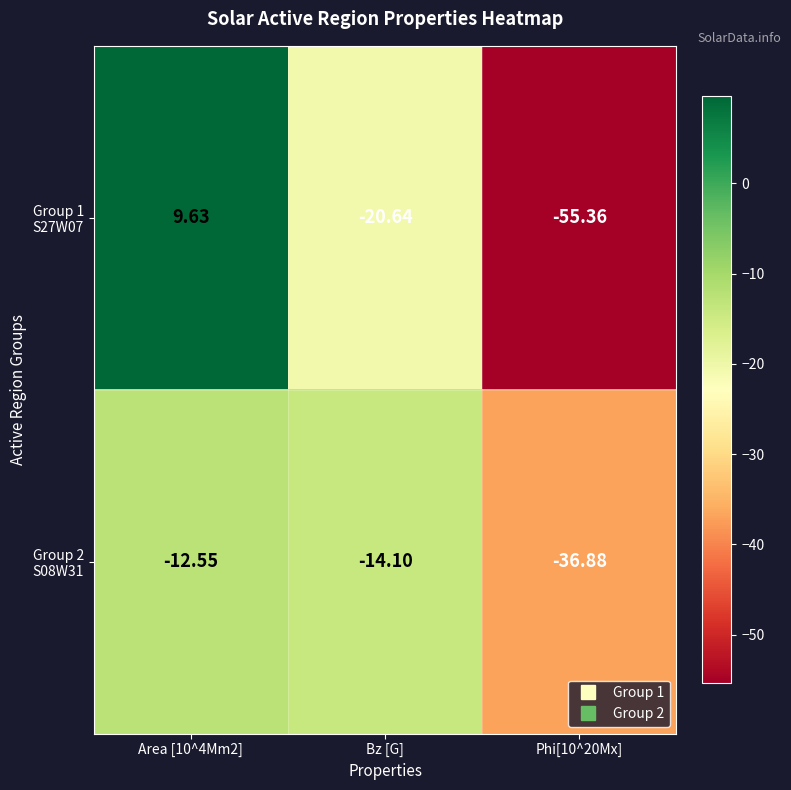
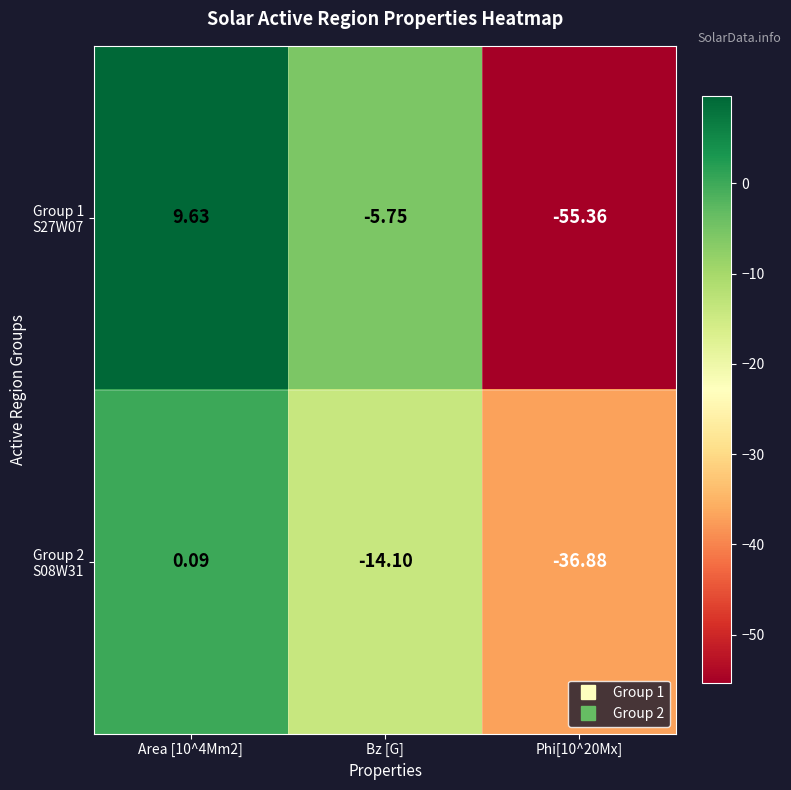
Group 1 S27W07, Bz [G]: -20.64 -> -5.75
Group 2 S08W31, Area [10^4Mm2]: -12.55 -> 0.09
